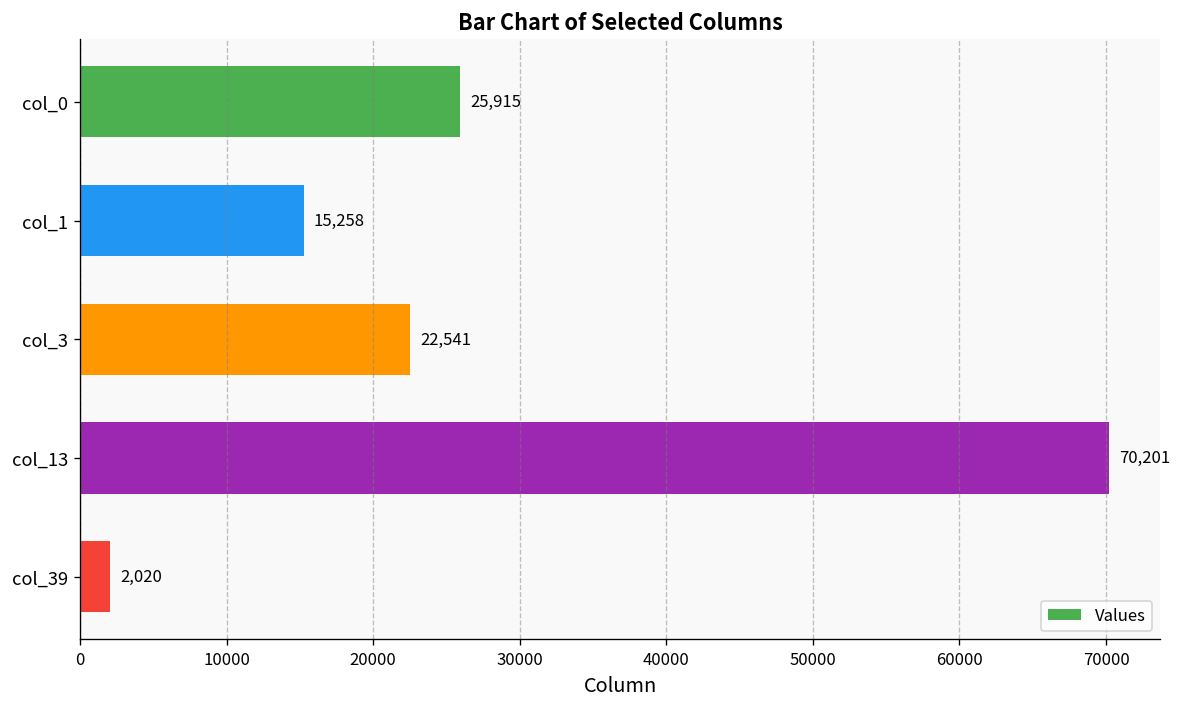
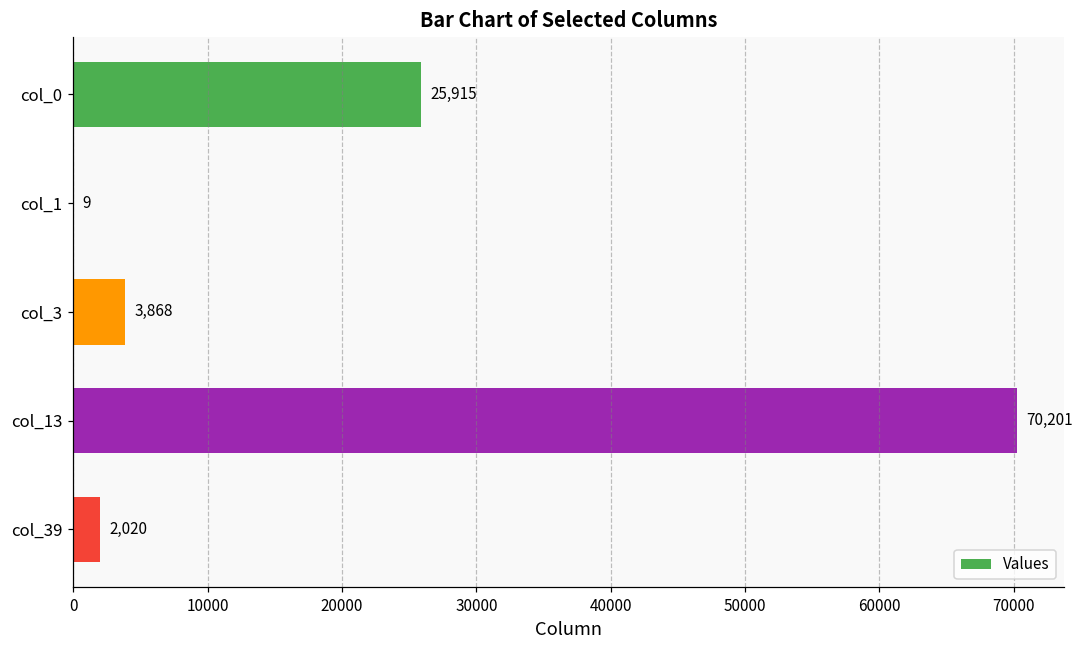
col_1: 15,258 -> 9
col_3: 22,541 -> 3,868
